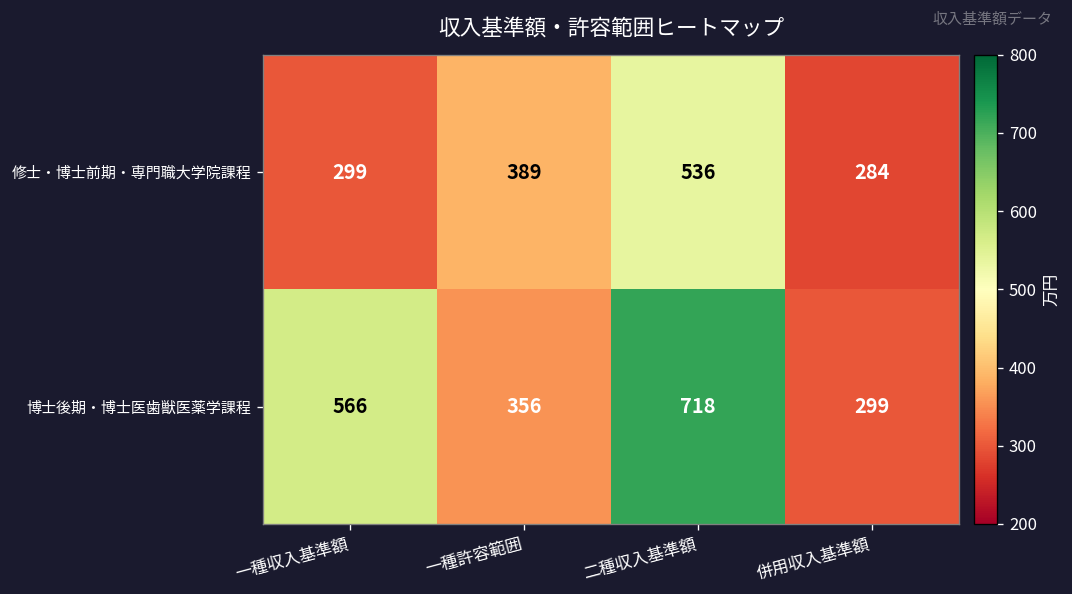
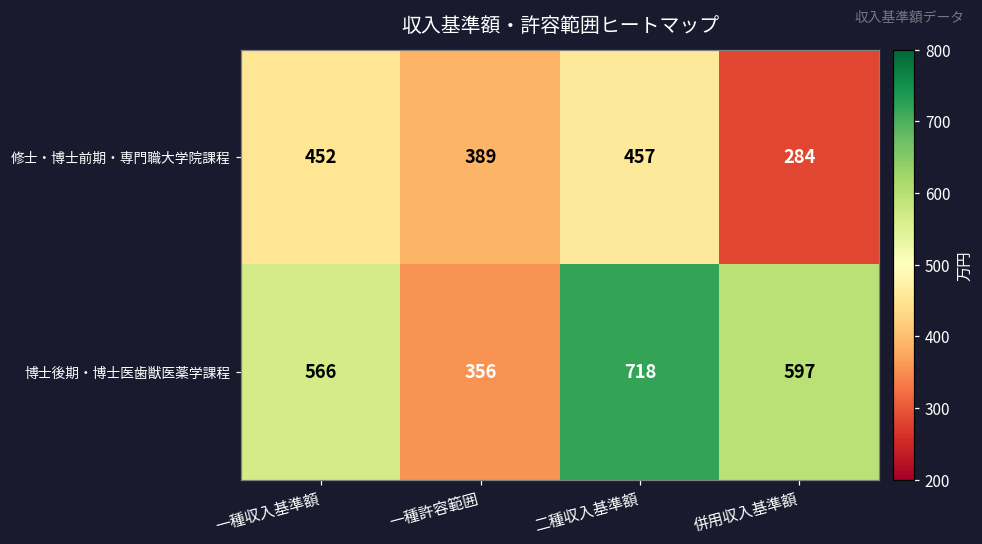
修士・博士前期・専門職大学院課程, 一種収入基準額: 299 -> 452
修士・博士前期・専門職大学院課程, 二種収入基準額: 536 -> 457
博士後期・博士医歯獣医薬学課程, 併用収入基準額: 299 -> 597
